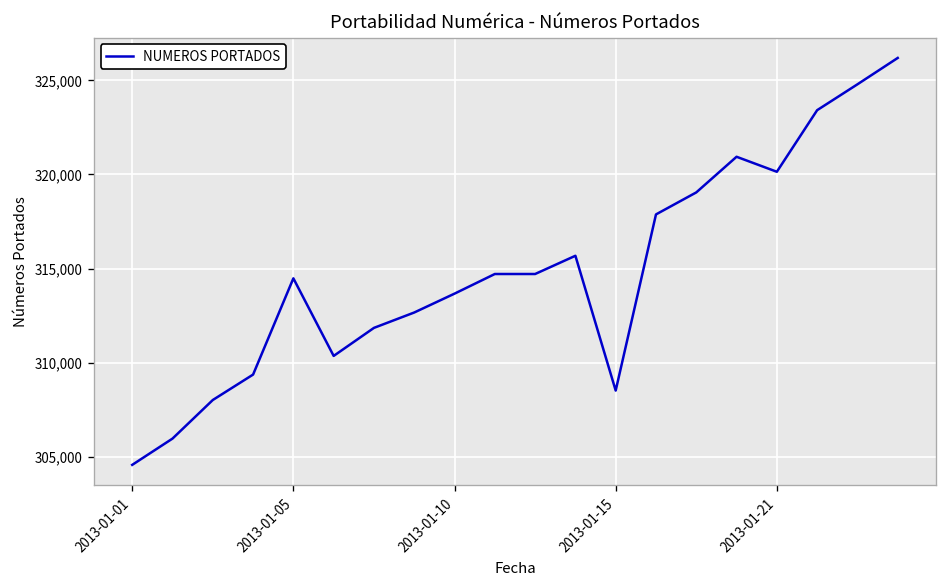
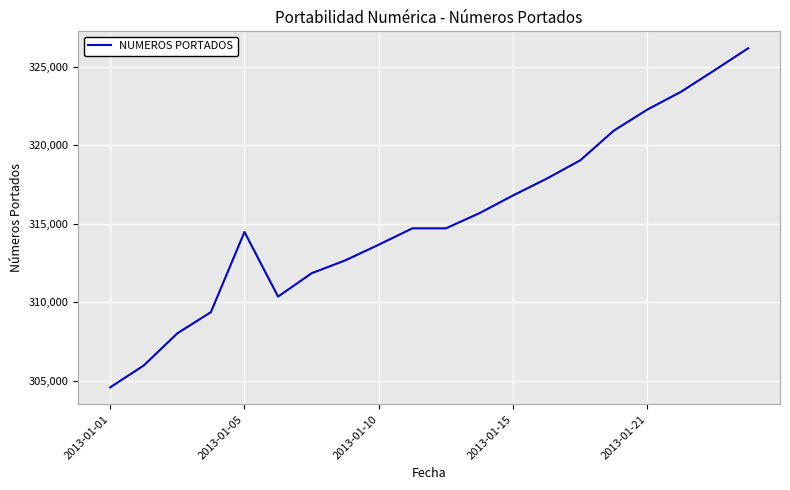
2013-01-15: 308,500 -> 316,800
2013-01-21: 320,100 -> 322,300
